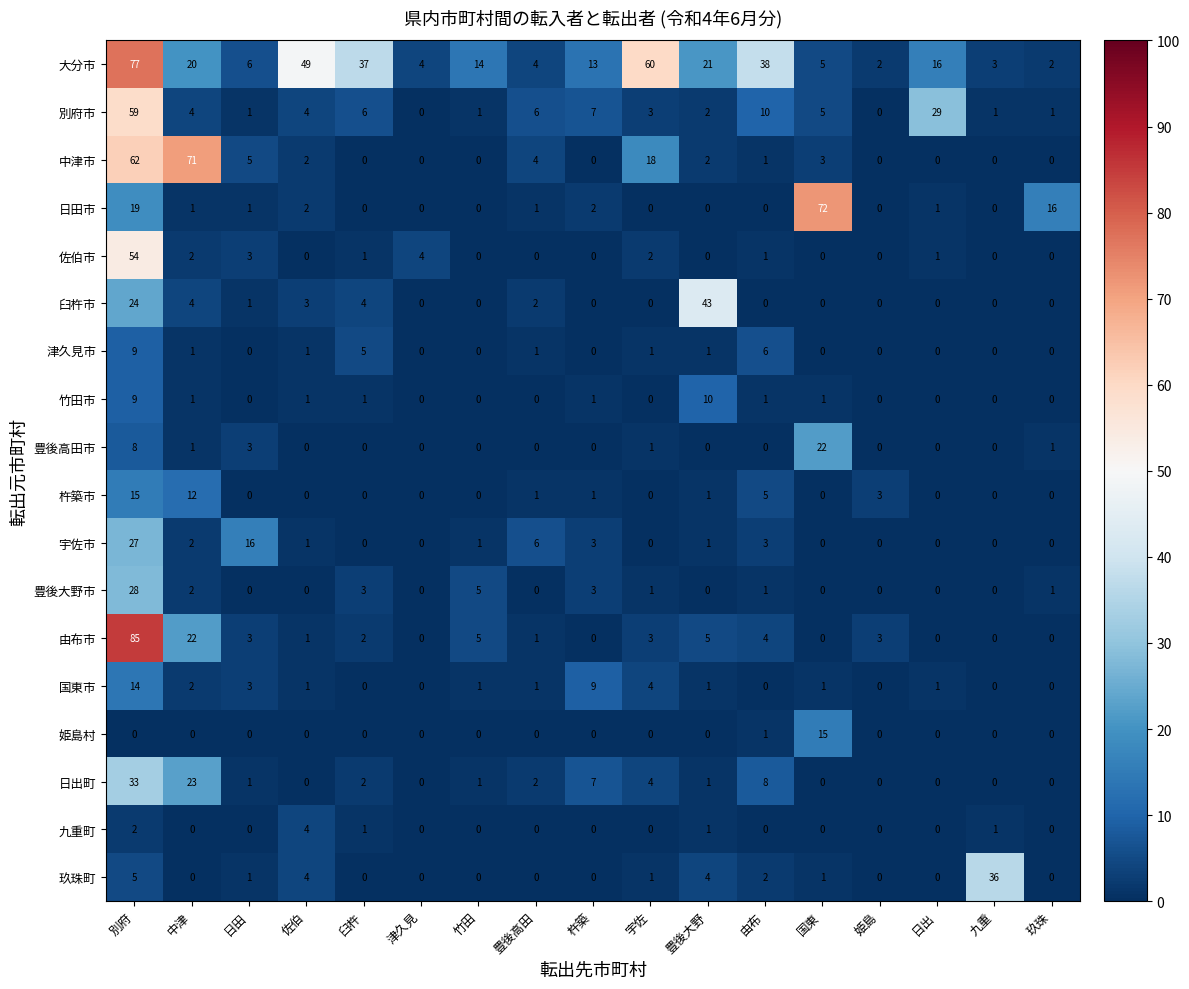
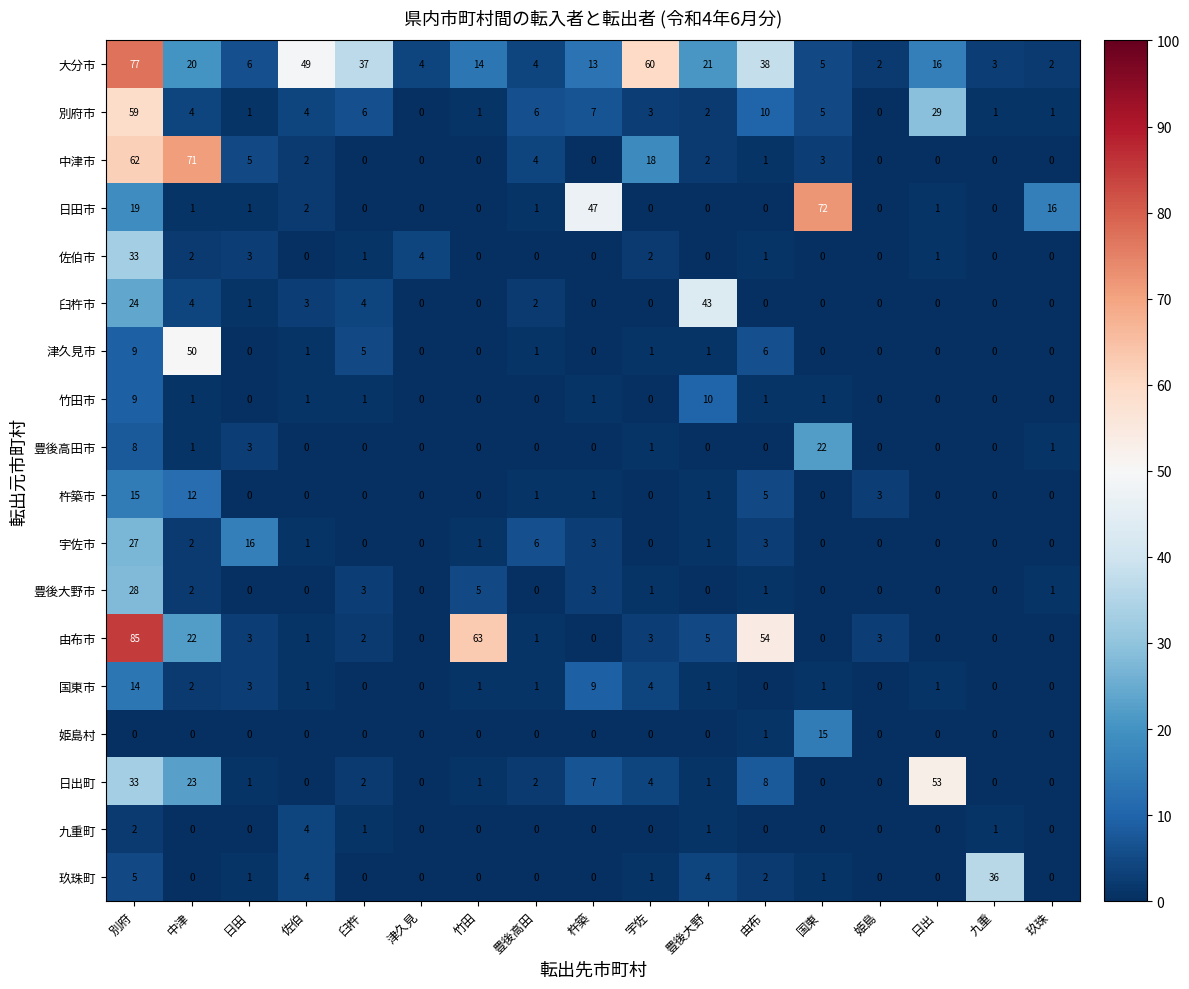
日田市, 杵築: 2 -> 47
佐伯市, 別府: 54 -> 33
津久見市, 中津: 1 -> 50
由布市, 竹田: 5 -> 63
由布市, 由布: 4 -> 54
日出町, 日出: 0 -> 53
